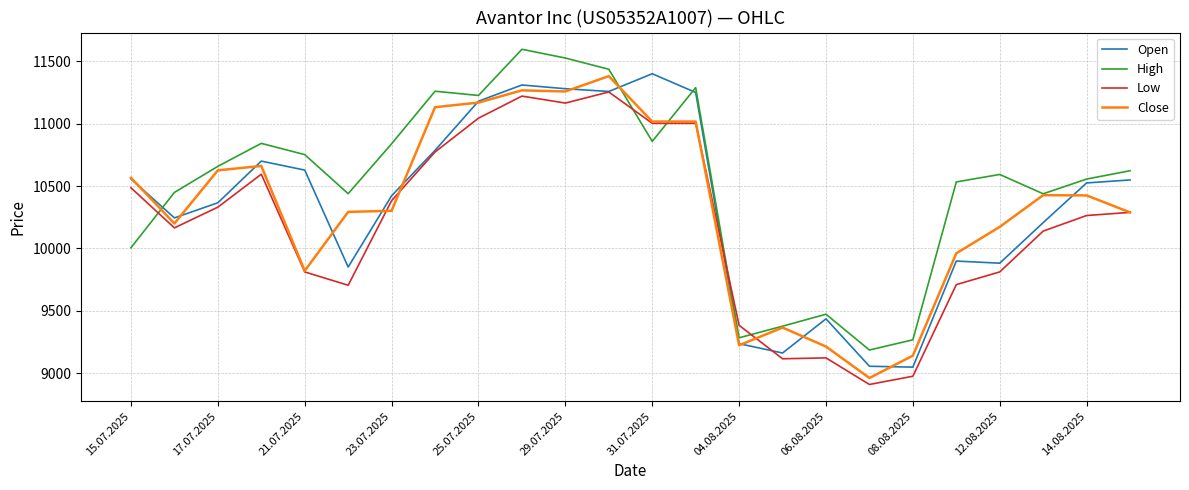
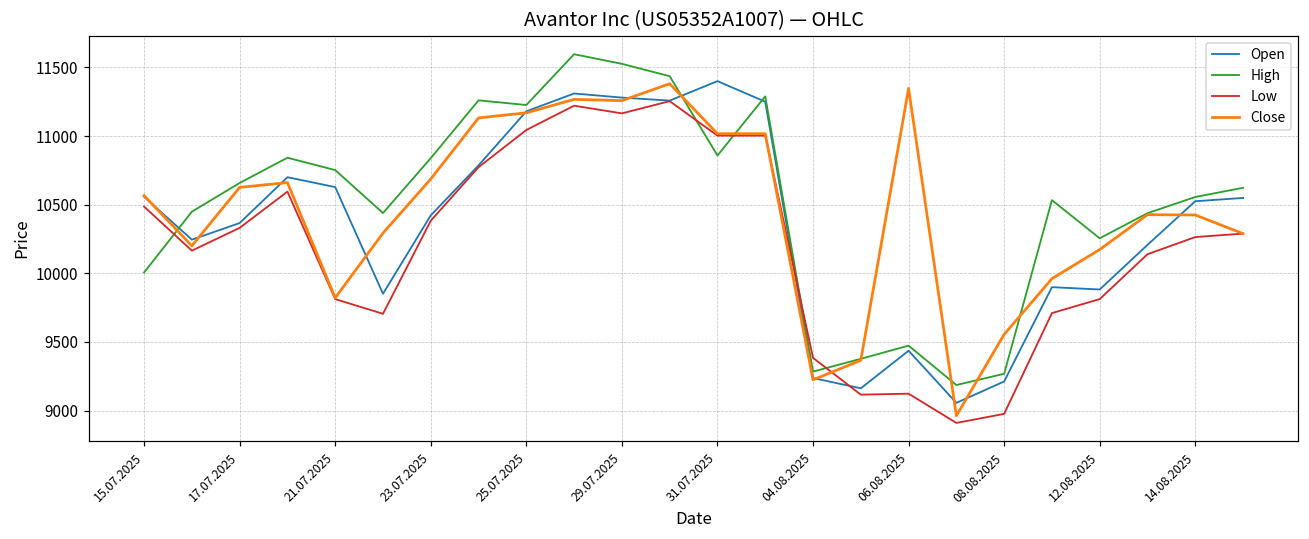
Close, 23.07.2025: 10300 -> 10690
Close, 06.08.2025: 9210 -> 11350
Open, 08.08.2025: 9050 -> 9210
Close, 08.08.2025: 9140 -> 9560
High, 12.08.2025: 10590 -> 10260
